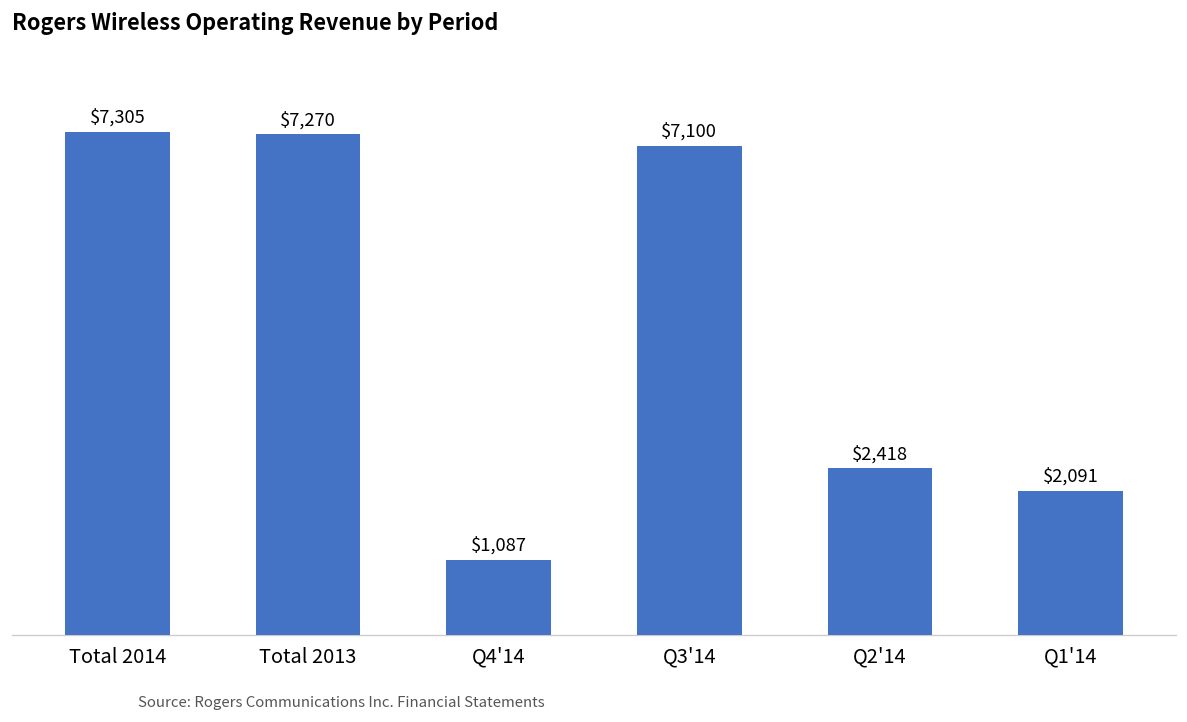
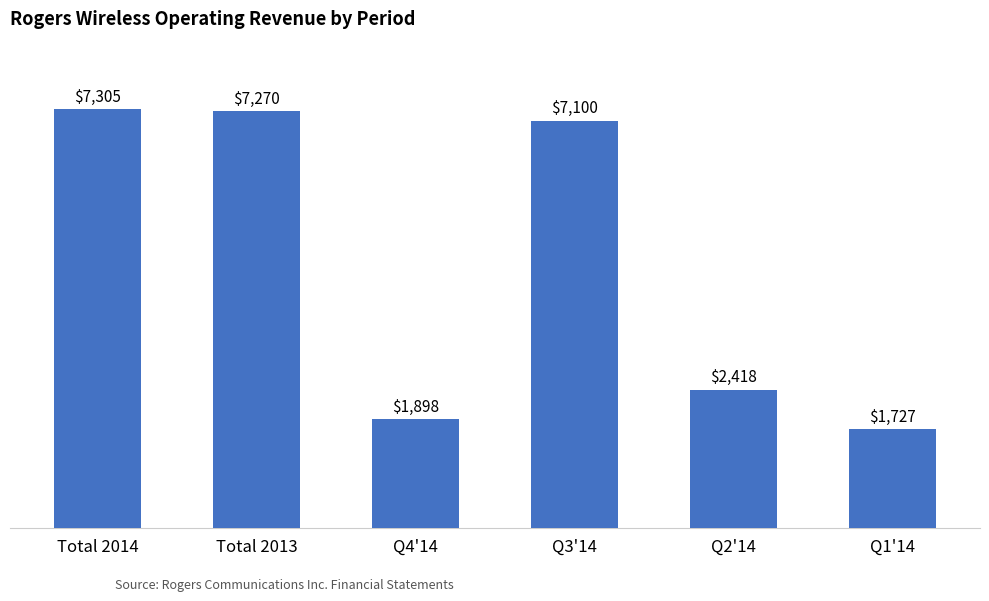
Q4'14: $1,087 -> $1,898
Q1'14: $2,091 -> $1,727
